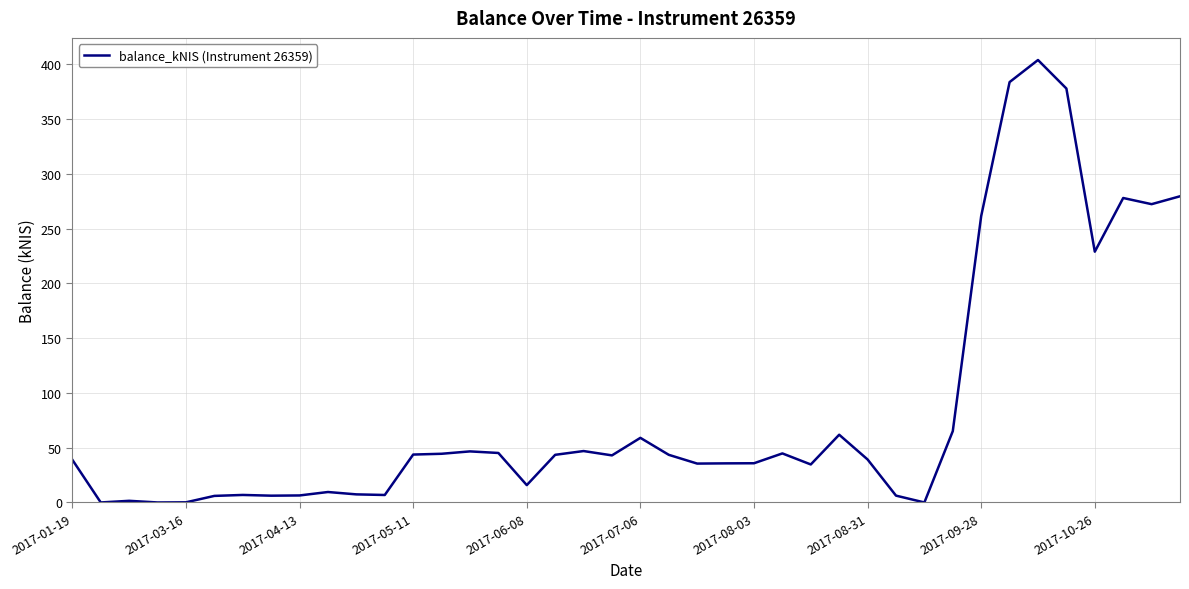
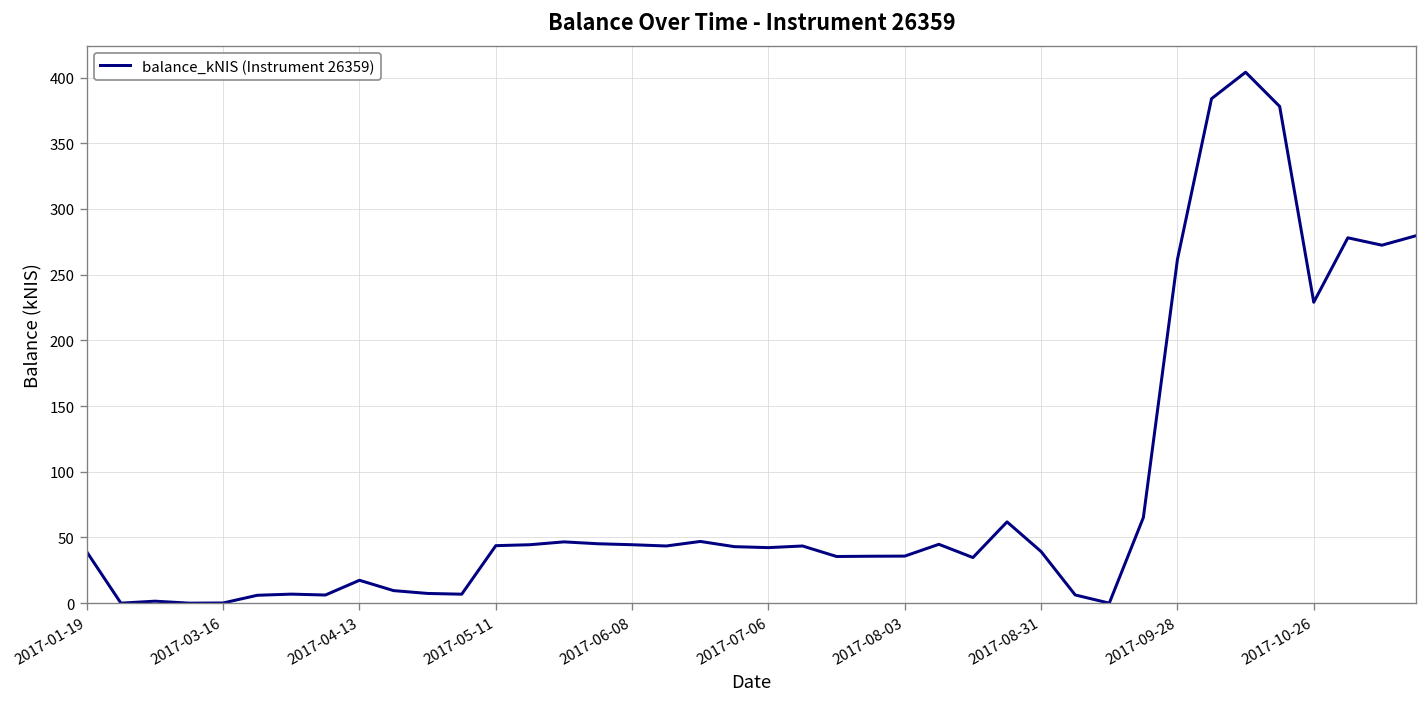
2017-04-13: 6 -> 17
2017-06-08: 16 -> 44
2017-07-06: 59 -> 42
